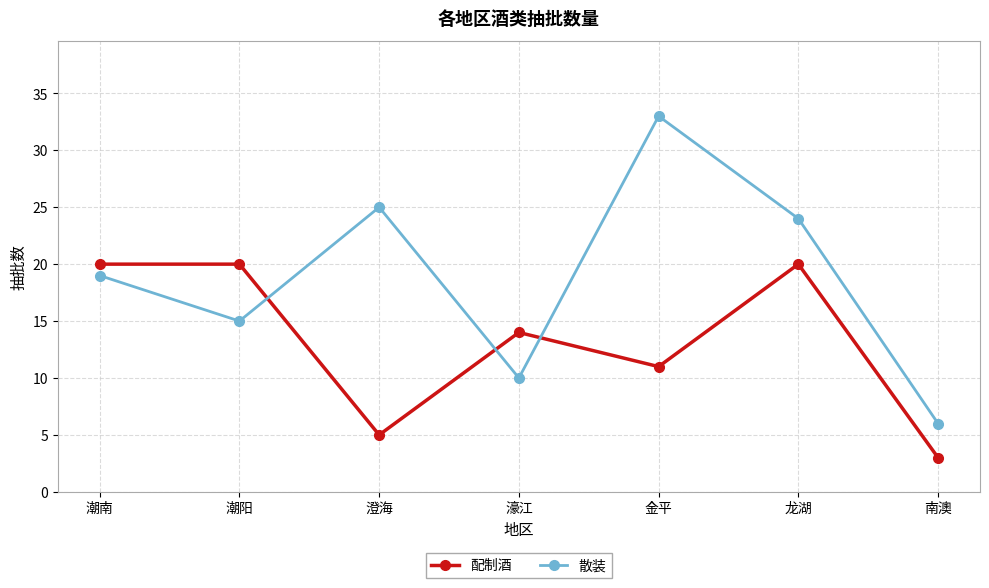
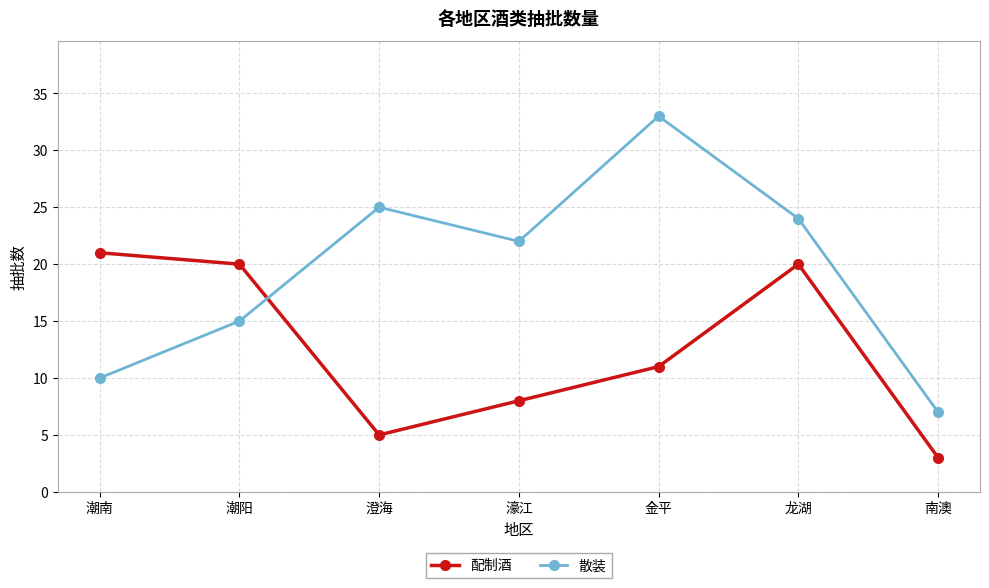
配制酒, 潮南: 20 -> 21
散装, 潮南: 19 -> 10
配制酒, 濠江: 14 -> 8
散装, 濠江: 10 -> 22
散装, 南澳: 6 -> 7
